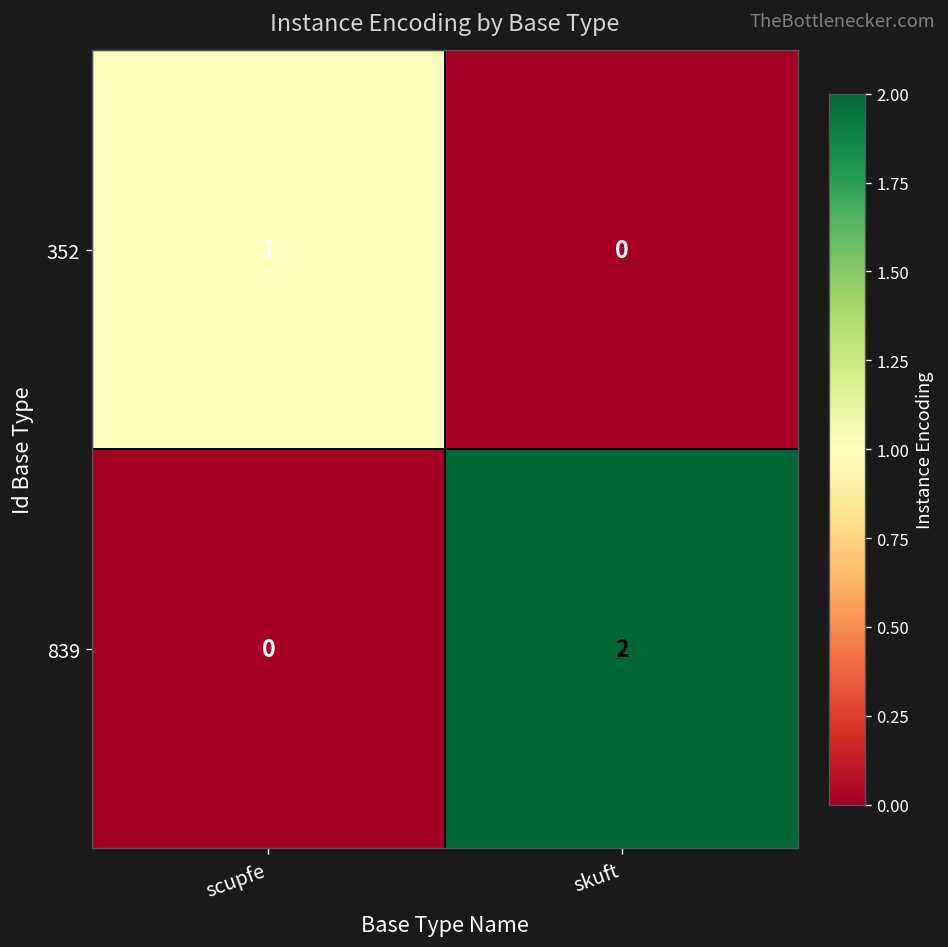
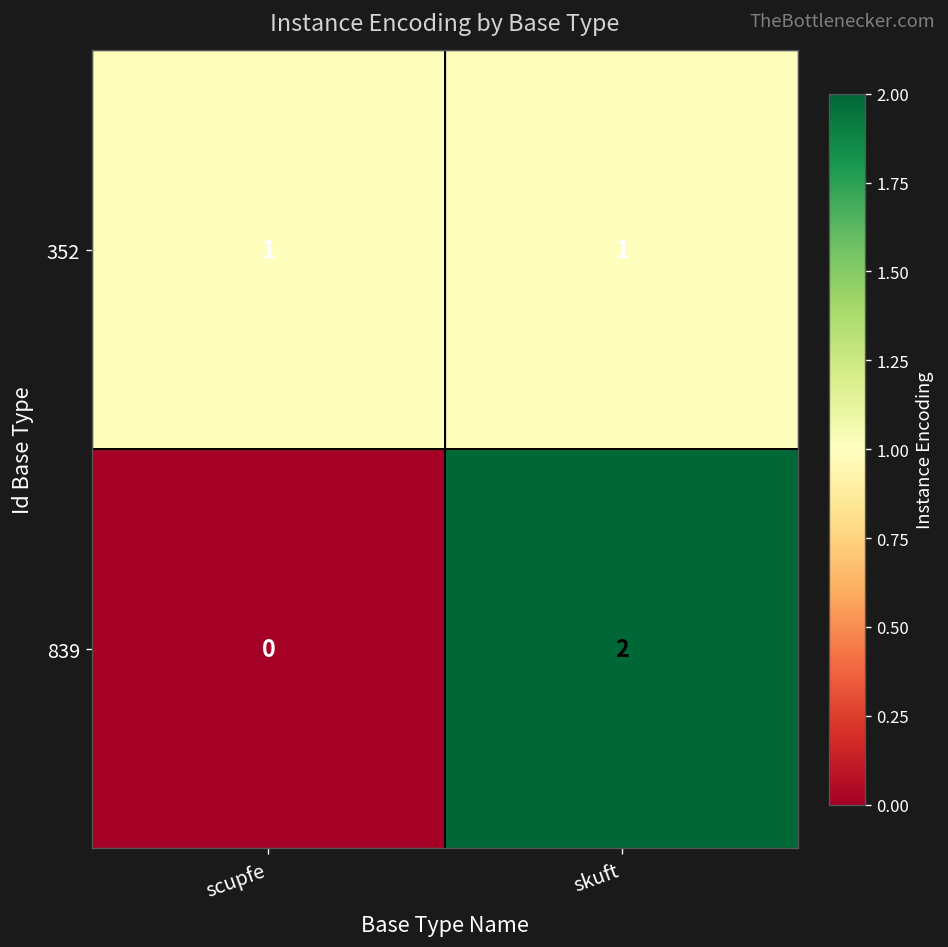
352, skuft: 0 -> 1
